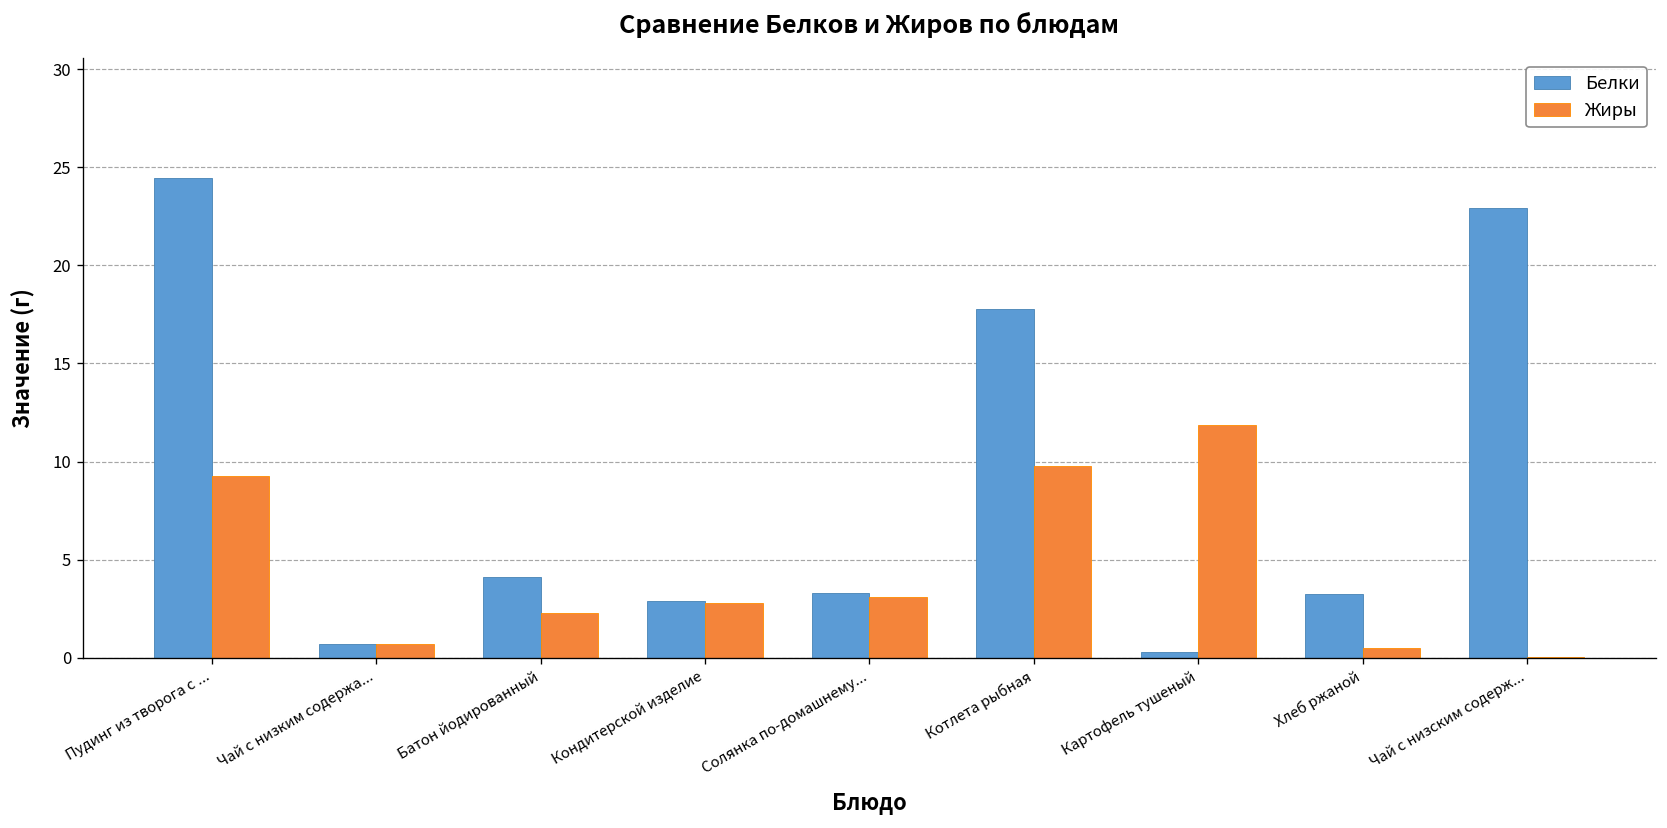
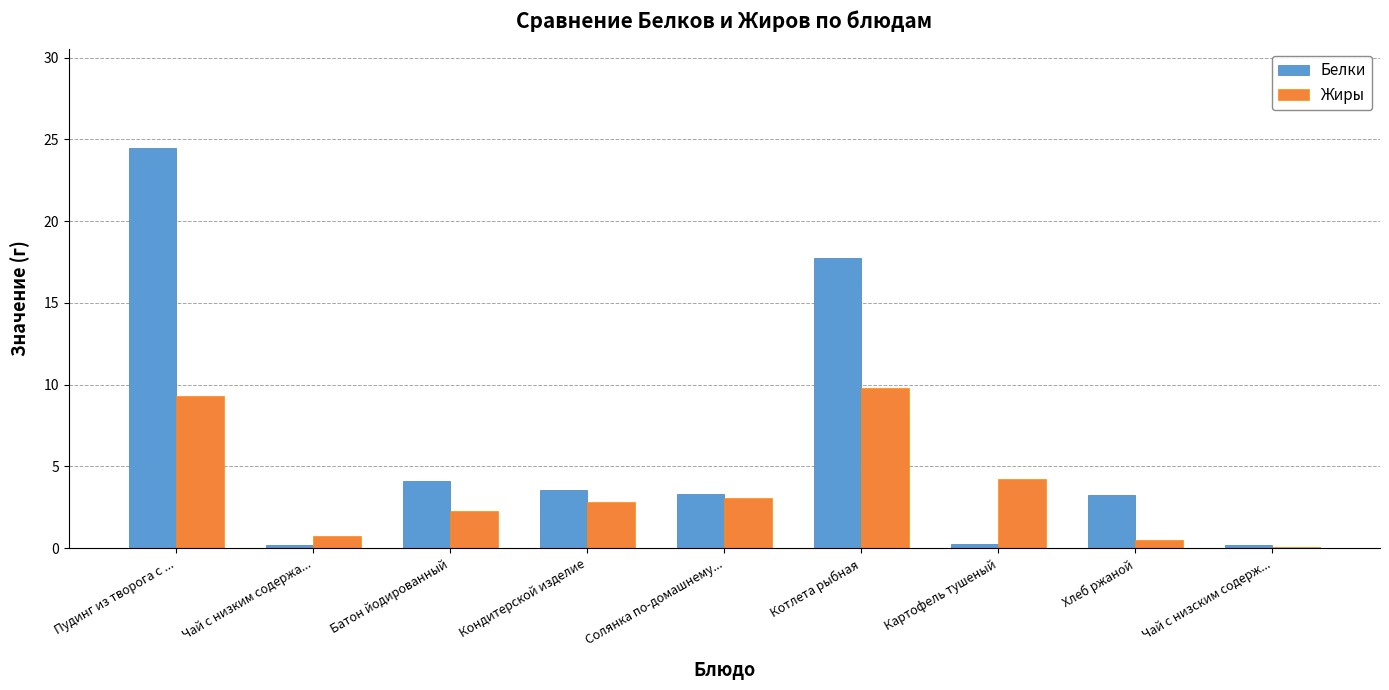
Белки, Чай с низким содержа...: 0.7 -> 0.2
Белки, Кондитерской изделие: 2.9 -> 3.5
Жиры, Картофель тушеный: 11.9 -> 4.3
Белки, Чай с низским содерж...: 22.9 -> 0.2
